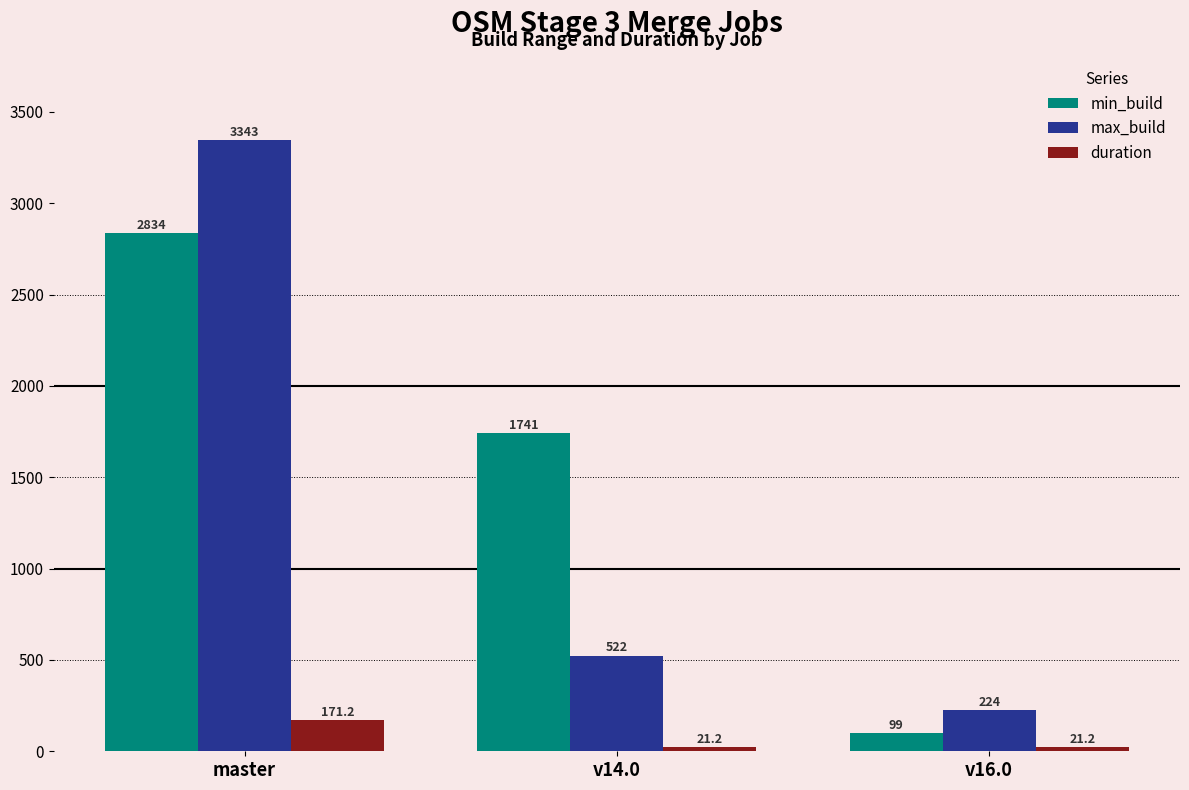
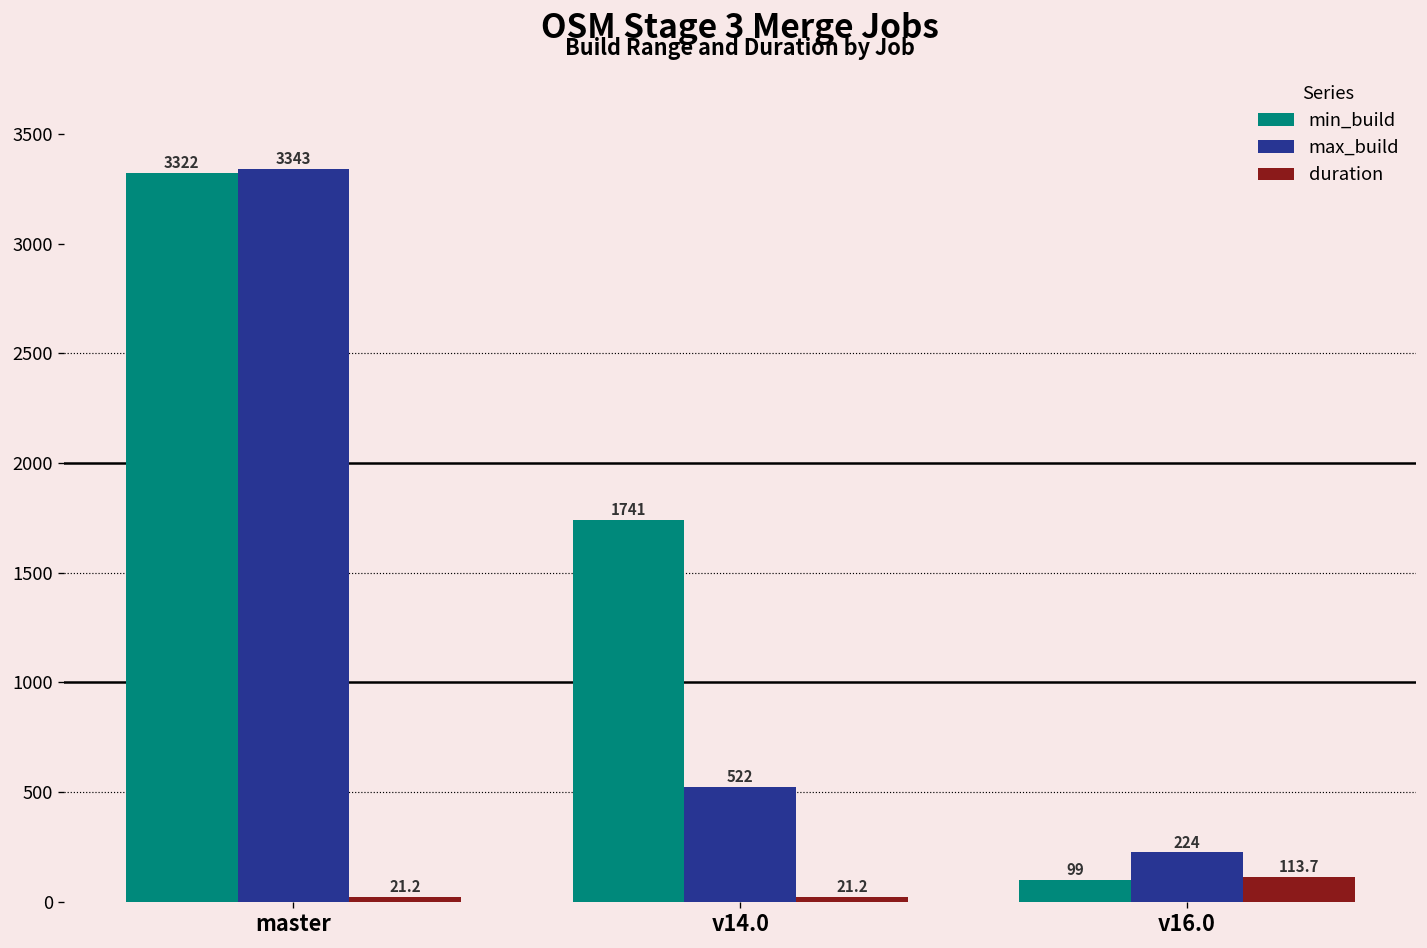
min_build, master: 2834 -> 3322
duration, master: 171.2 -> 21.2
duration, v16.0: 21.2 -> 113.7
